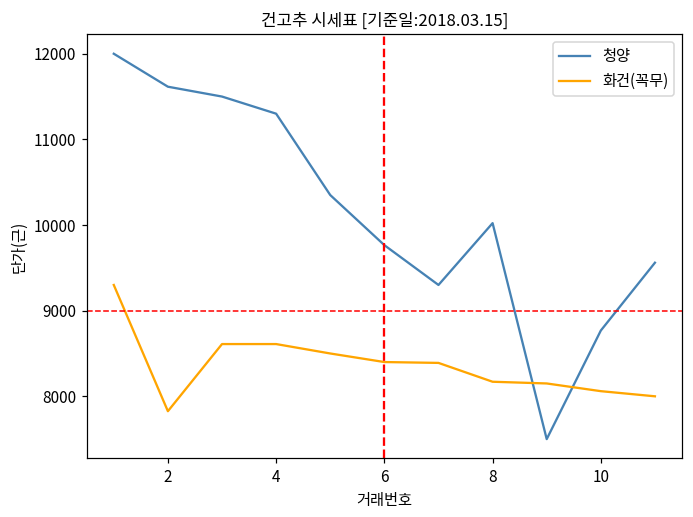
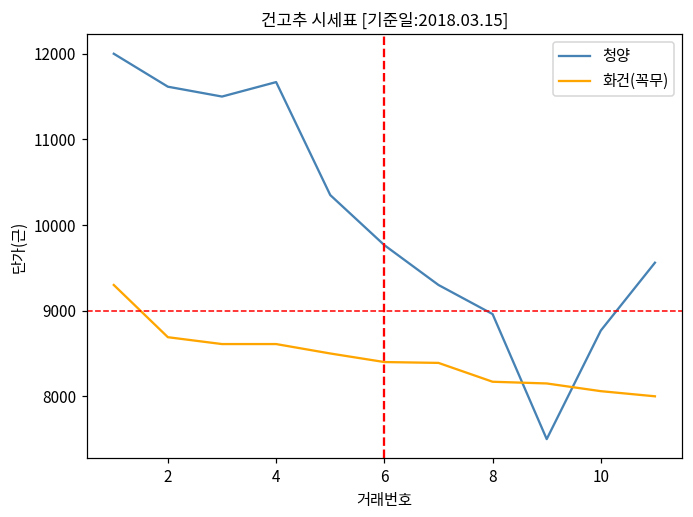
화건(꼭무), 2: 7800 -> 8700
청양, 4: 11300 -> 11700
청양, 8: 10000 -> 9000
